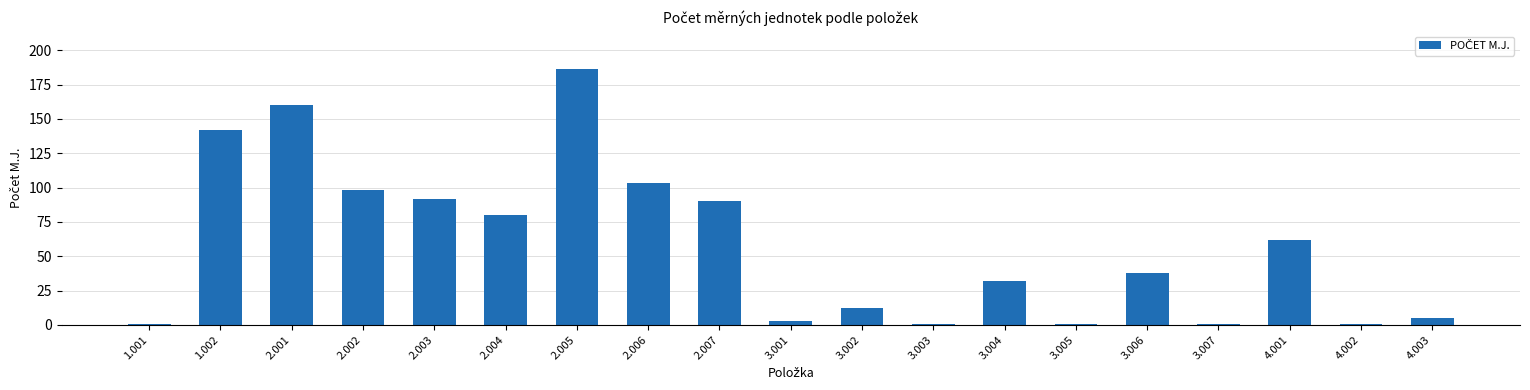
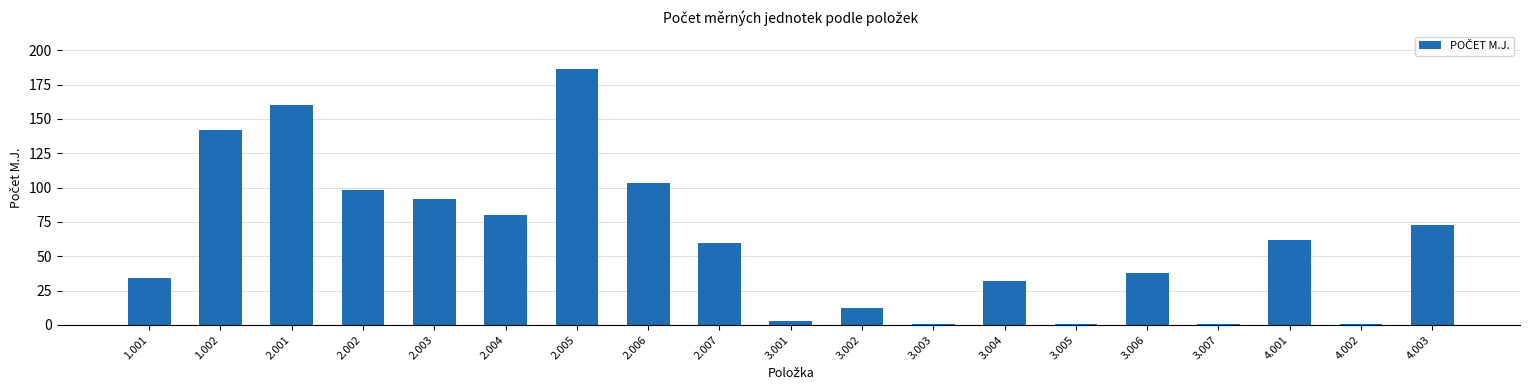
1.001: 1 -> 34
2.007: 90 -> 60
4.003: 5 -> 73
